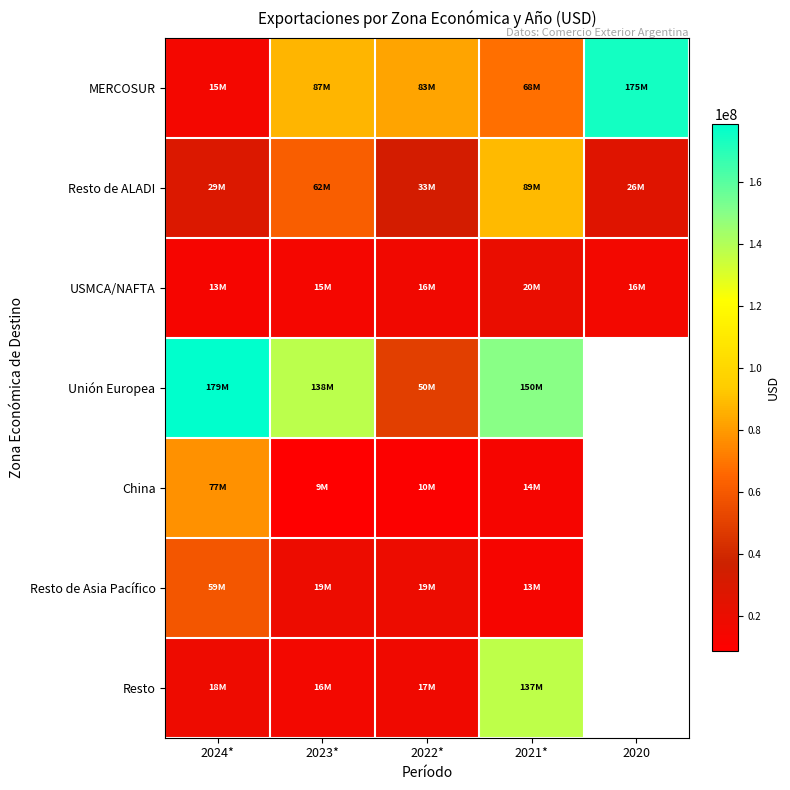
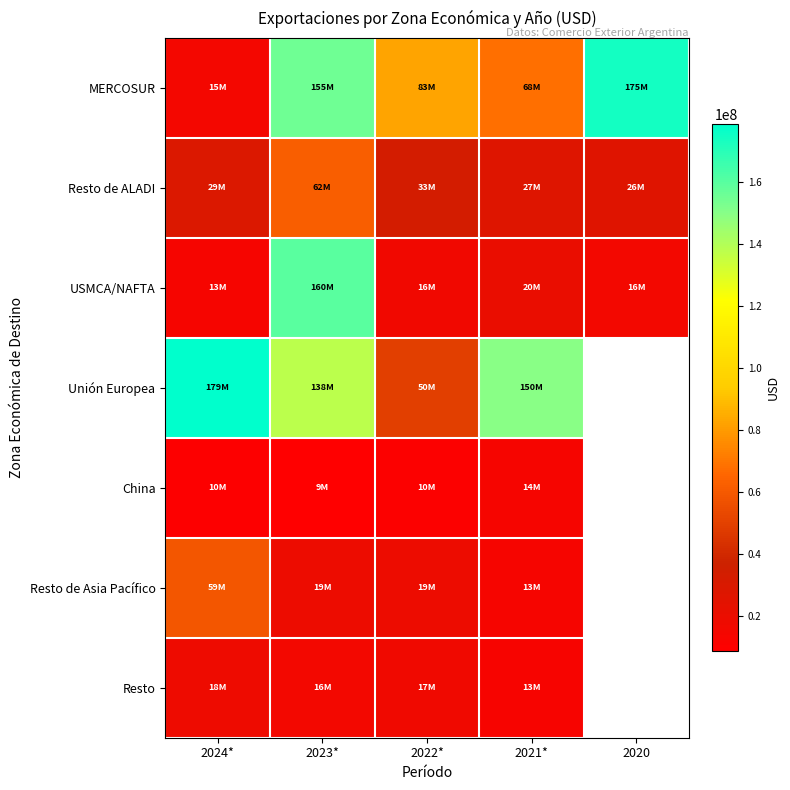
MERCOSUR, 2023*: 87M -> 155M
Resto de ALADI, 2021*: 89M -> 27M
USMCA/NAFTA, 2023*: 15M -> 160M
China, 2024*: 77M -> 10M
Resto, 2021*: 137M -> 13M
